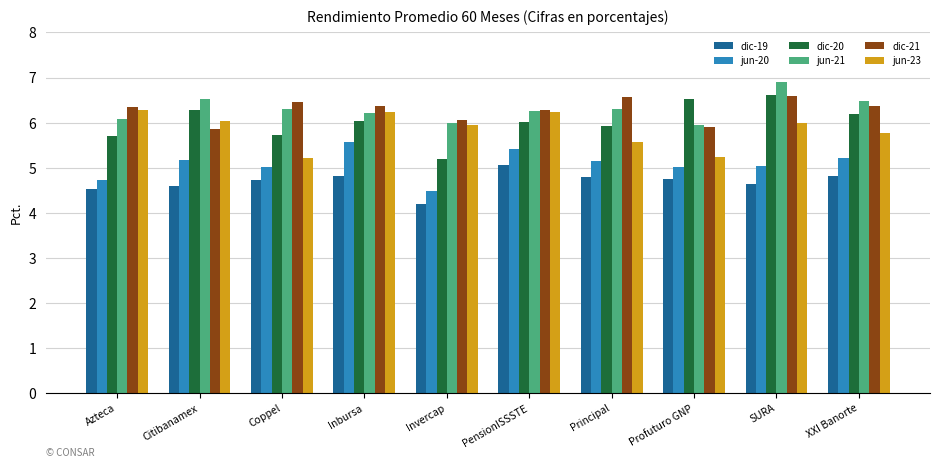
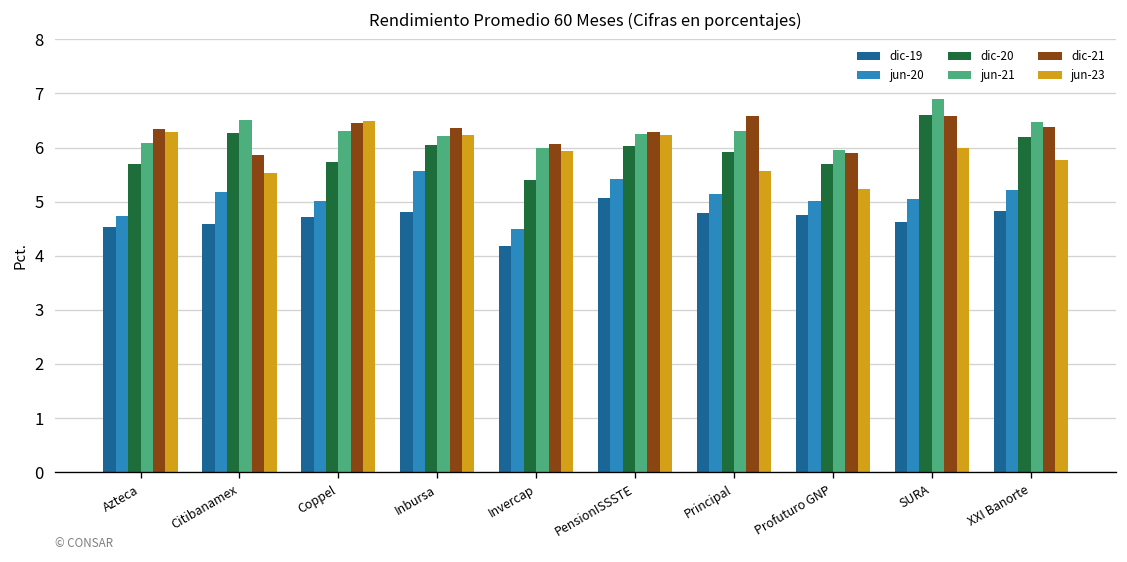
jun-23, Citibanamex: 6.0 -> 5.5
jun-23, Coppel: 5.2 -> 6.5
dic-20, Invercap: 5.2 -> 5.4
dic-20, Profuturo GNP: 6.5 -> 5.7
